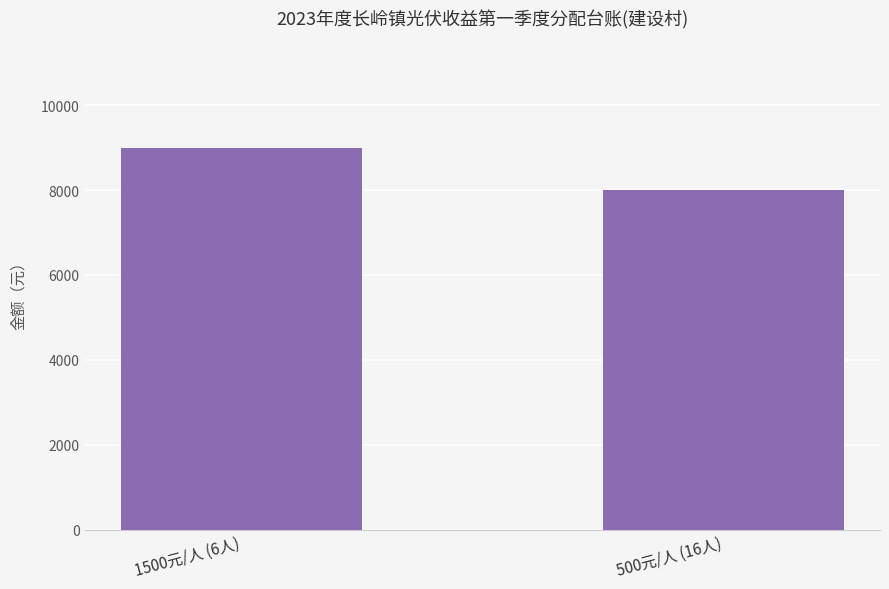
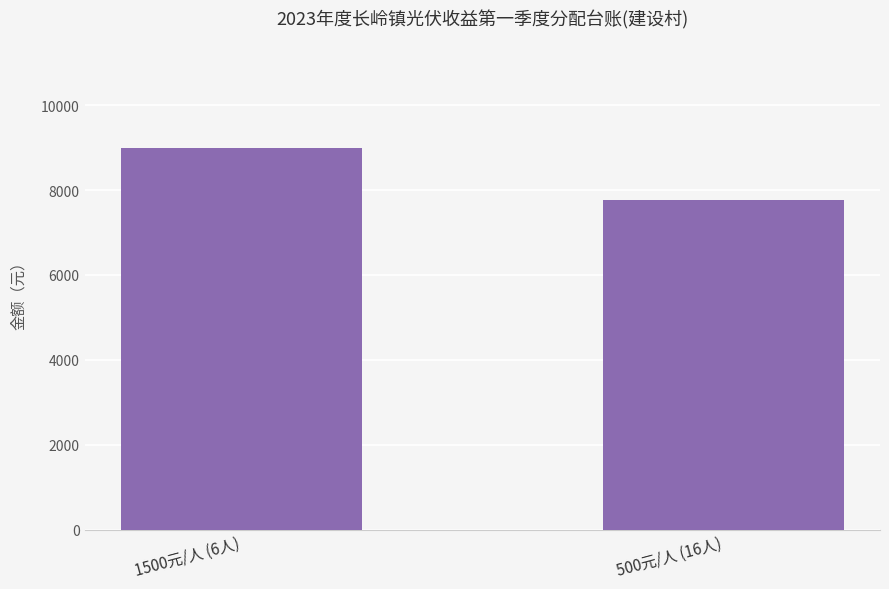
500元/人 (16人): 8000 -> 7800
